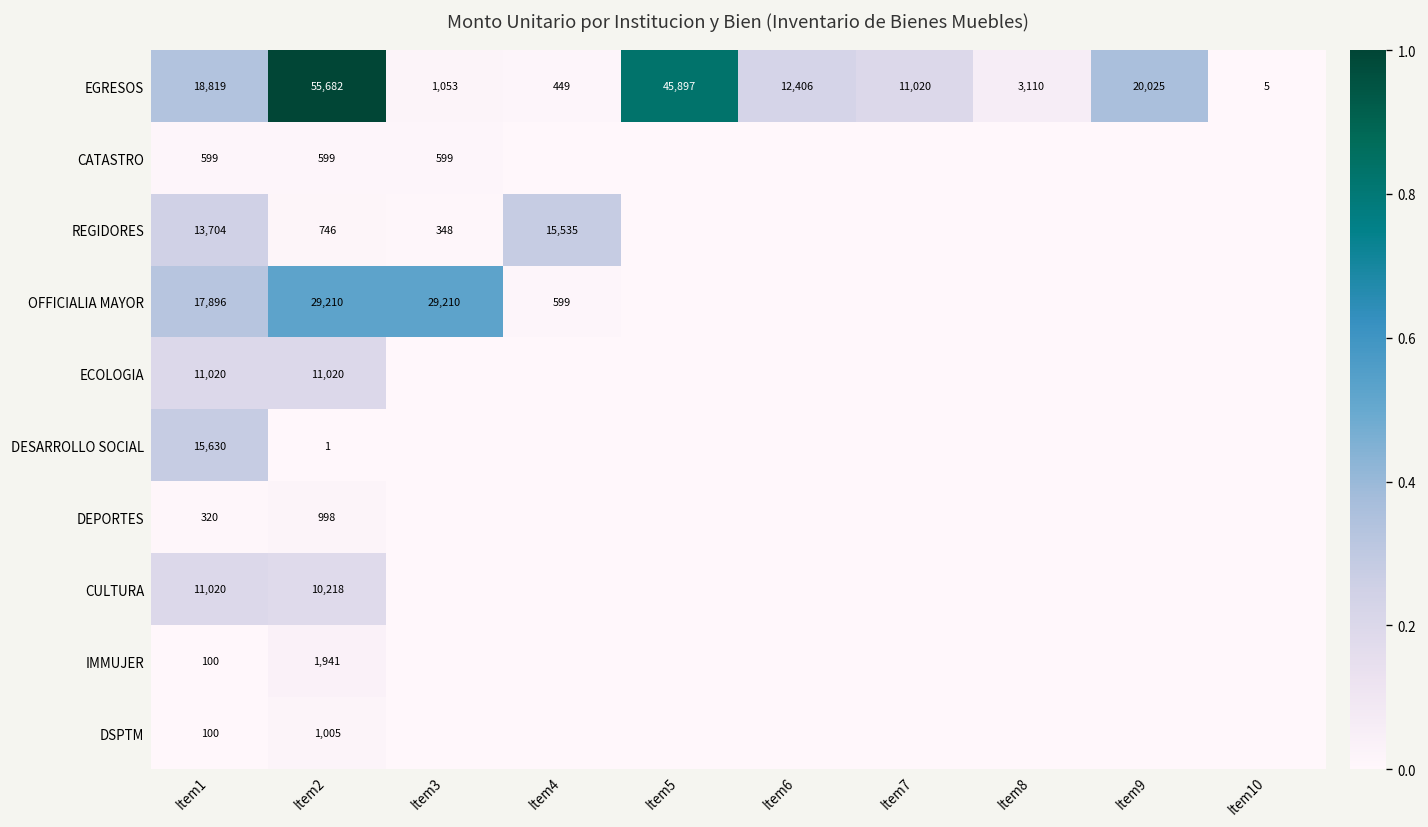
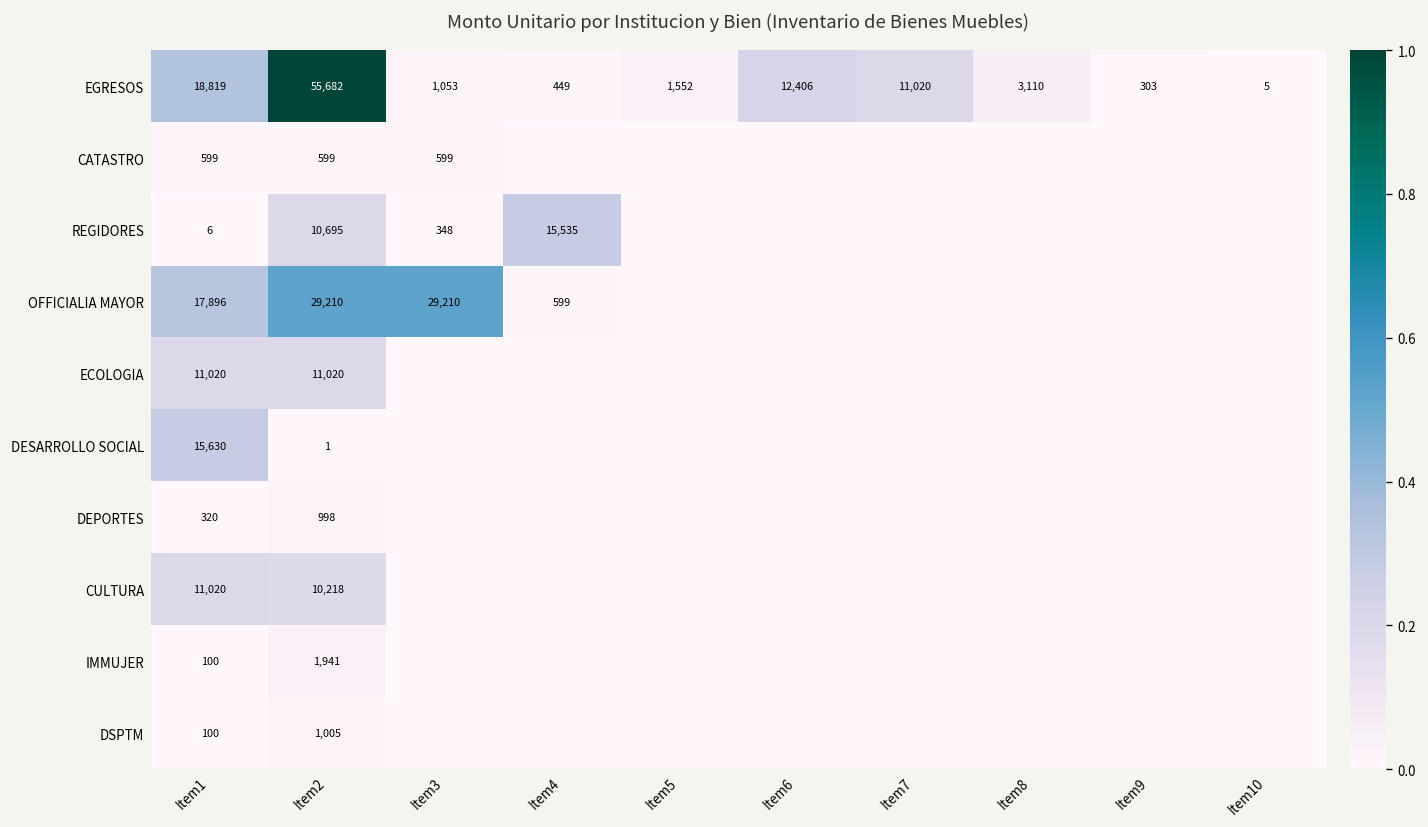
EGRESOS, Item5: 45,897 -> 1,552
EGRESOS, Item9: 20,025 -> 303
REGIDORES, Item1: 13,704 -> 6
REGIDORES, Item2: 746 -> 10,695
